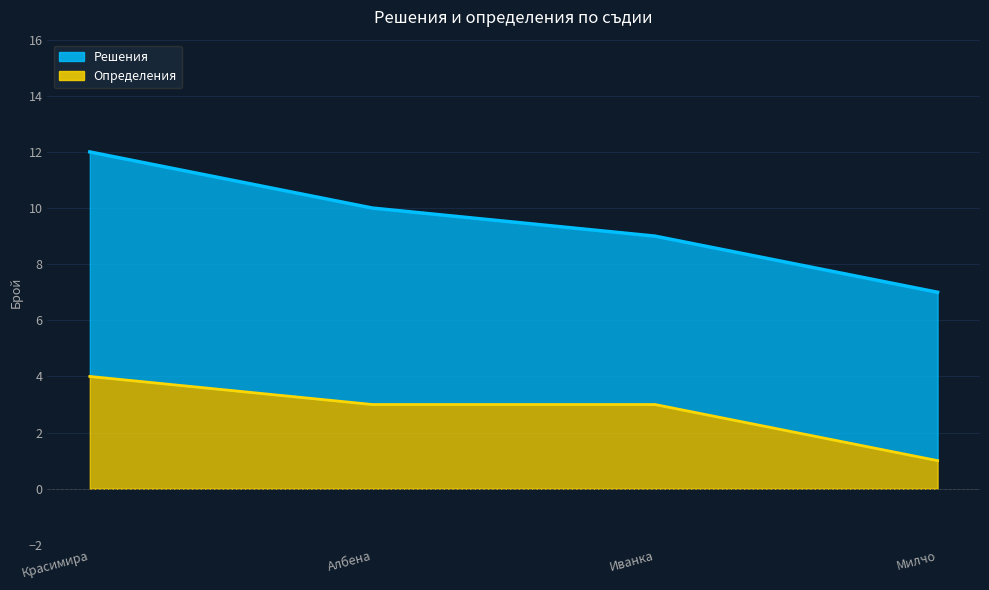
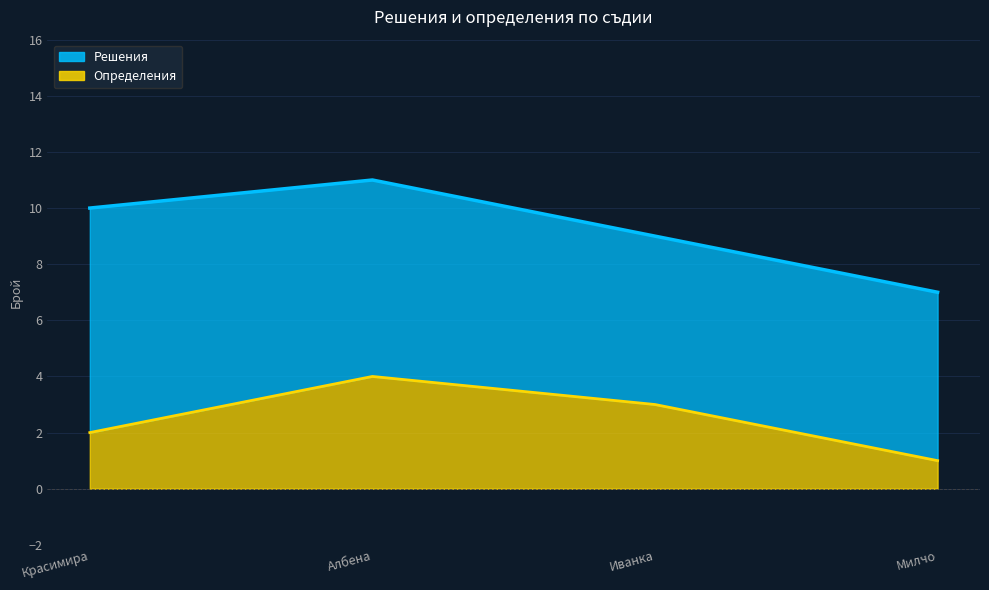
Определения, Красимира: 4 -> 2
Определения, Албена: 3 -> 4
